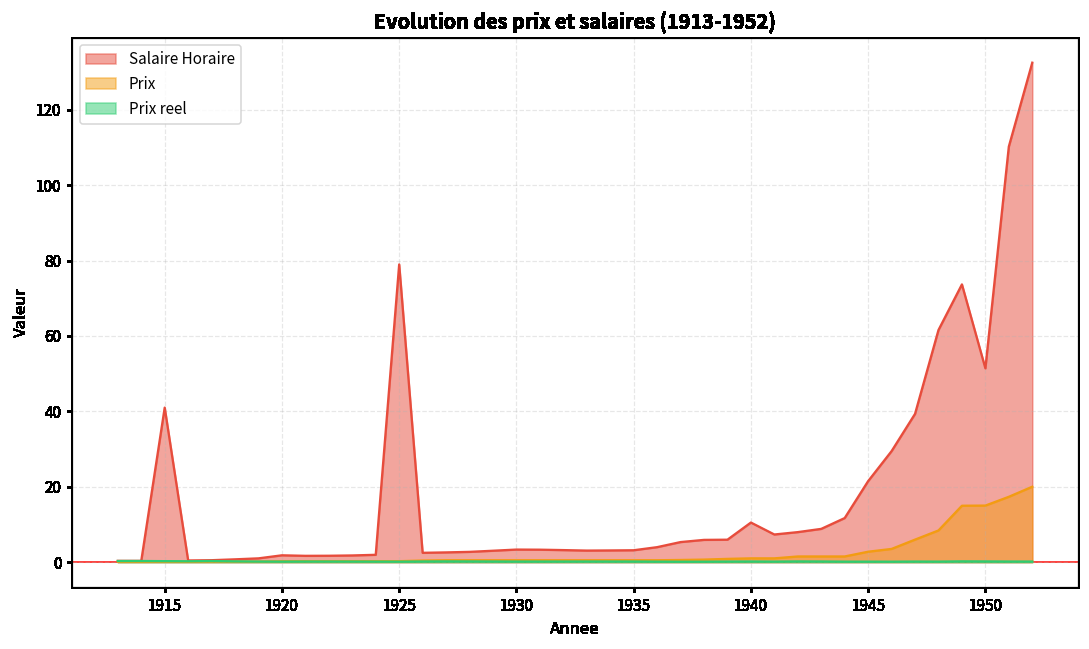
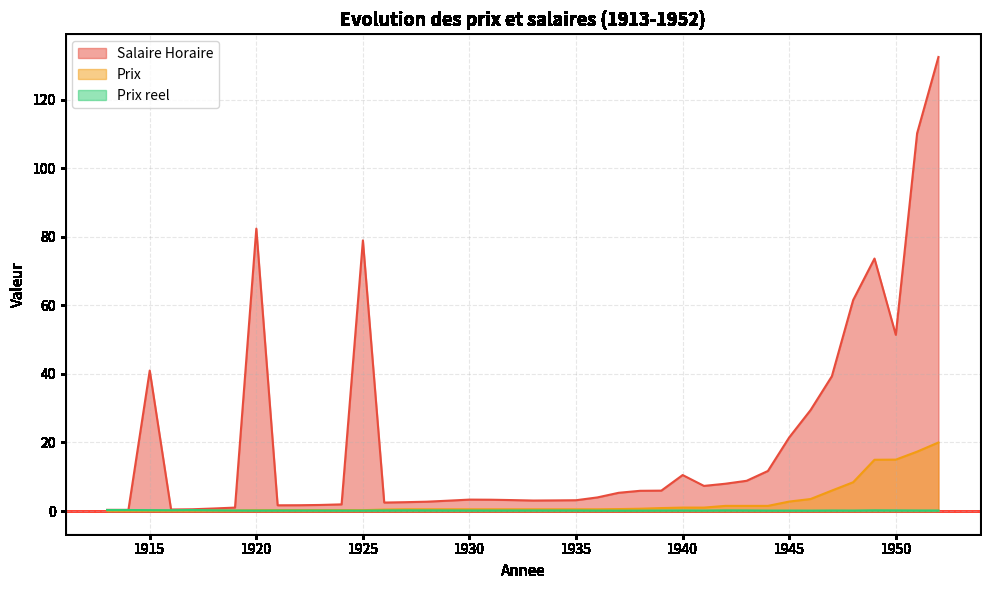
Salaire Horaire, 1920: 2 -> 82
